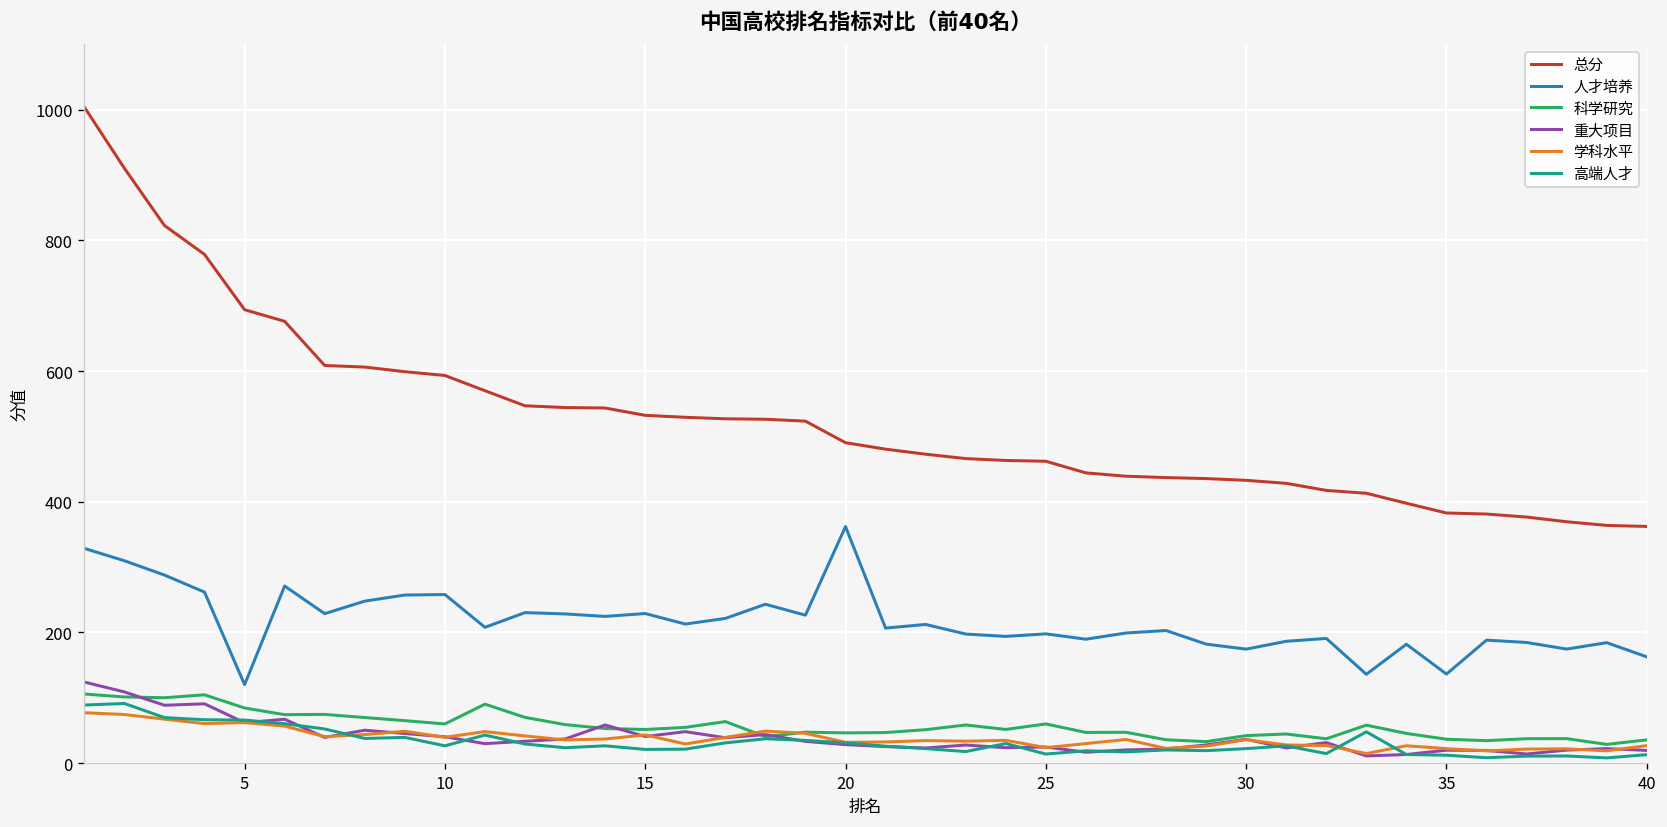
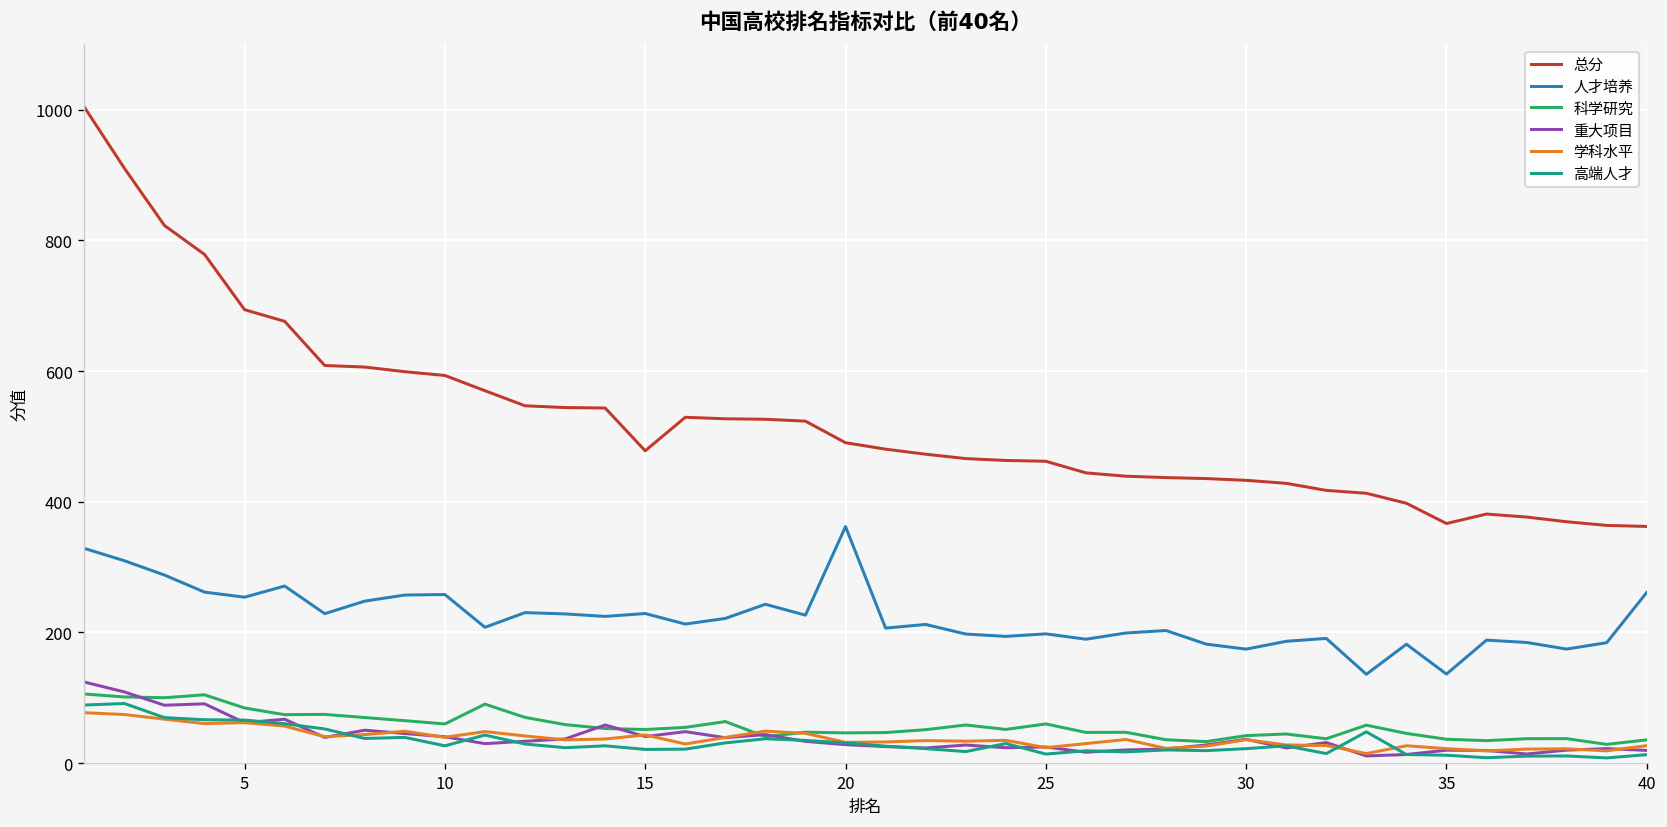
人才培养, 5: 120 -> 250
总分, 15: 530 -> 480
总分, 35: 380 -> 370
人才培养, 40: 160 -> 260
